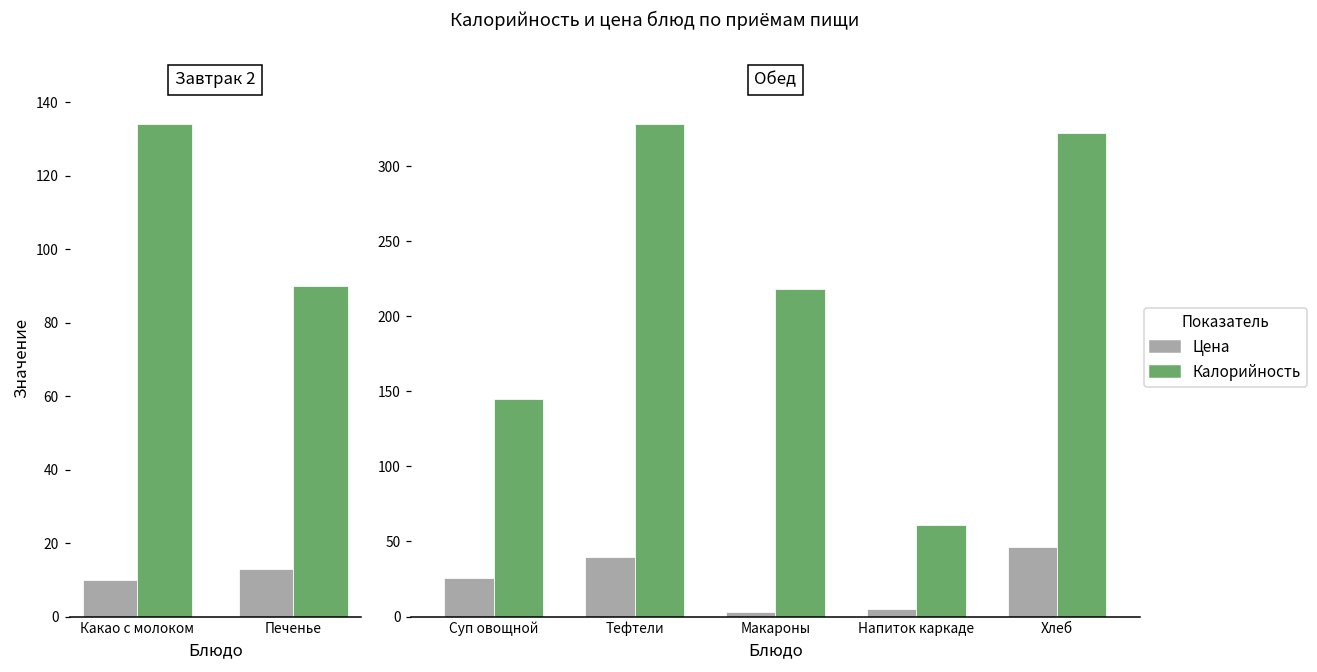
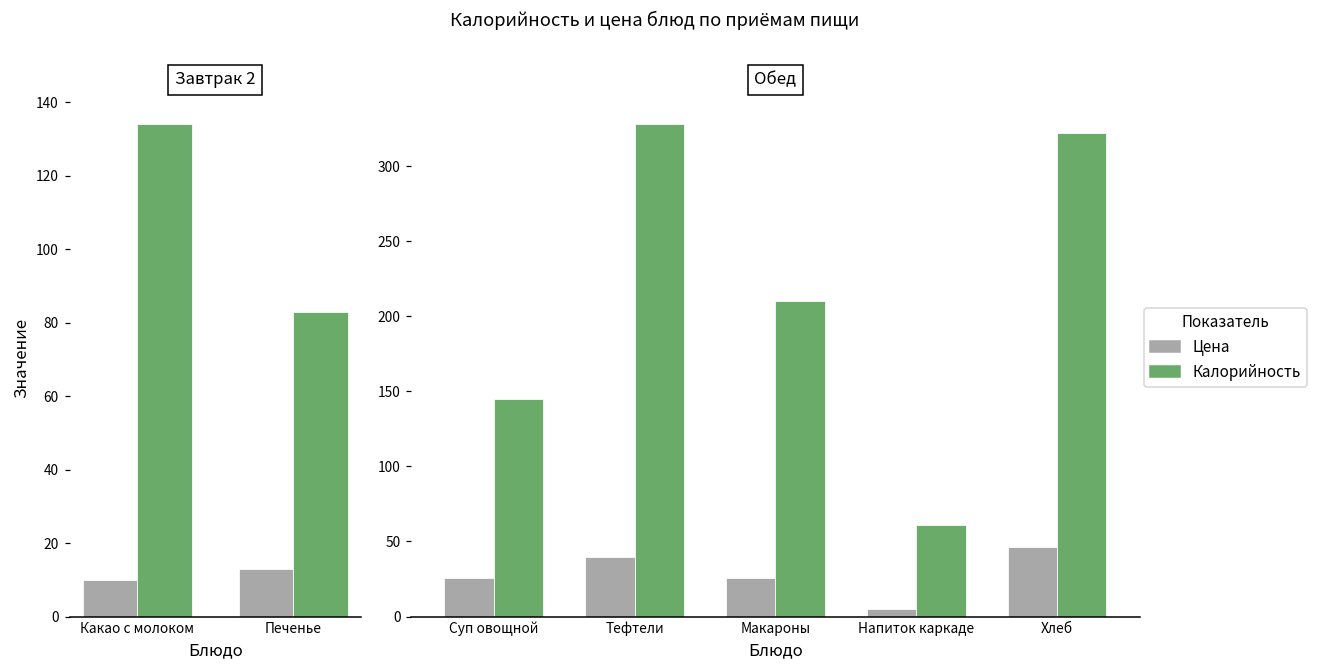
Завтрак 2, Калорийность, Печенье: 90 -> 83
Обед, Цена, Макароны: 3 -> 26
Обед, Калорийность, Макароны: 218 -> 210
